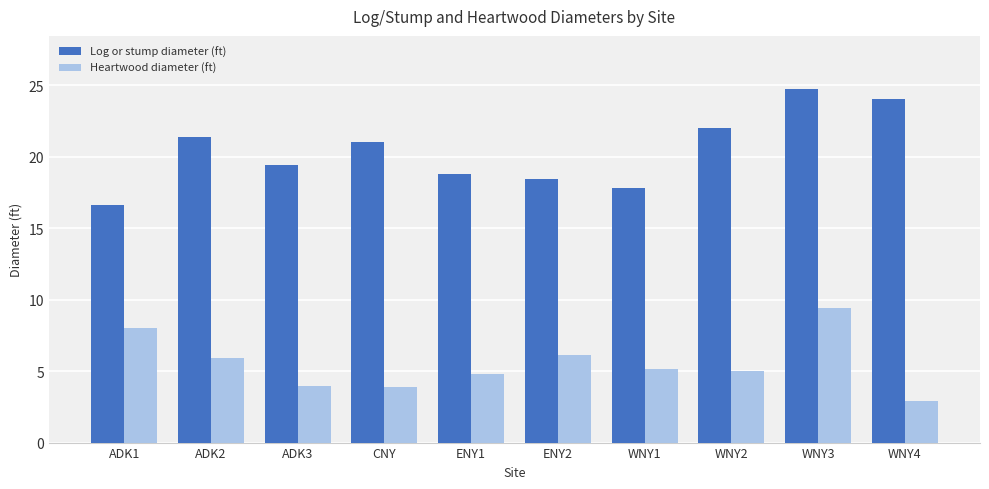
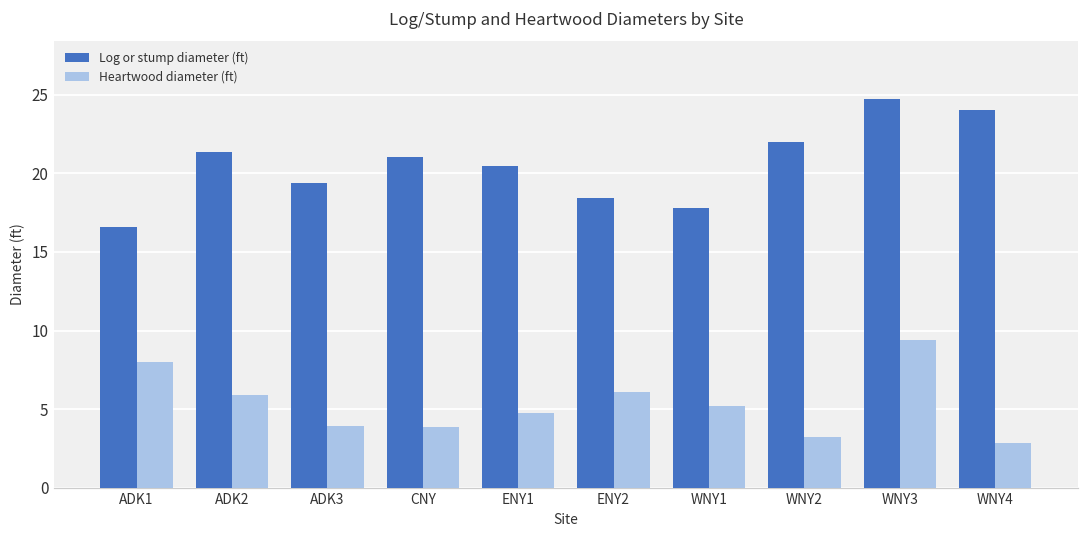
Log or stump diameter (ft), ENY1: 18.8 -> 20.5
Heartwood diameter (ft), WNY2: 5.0 -> 3.3
